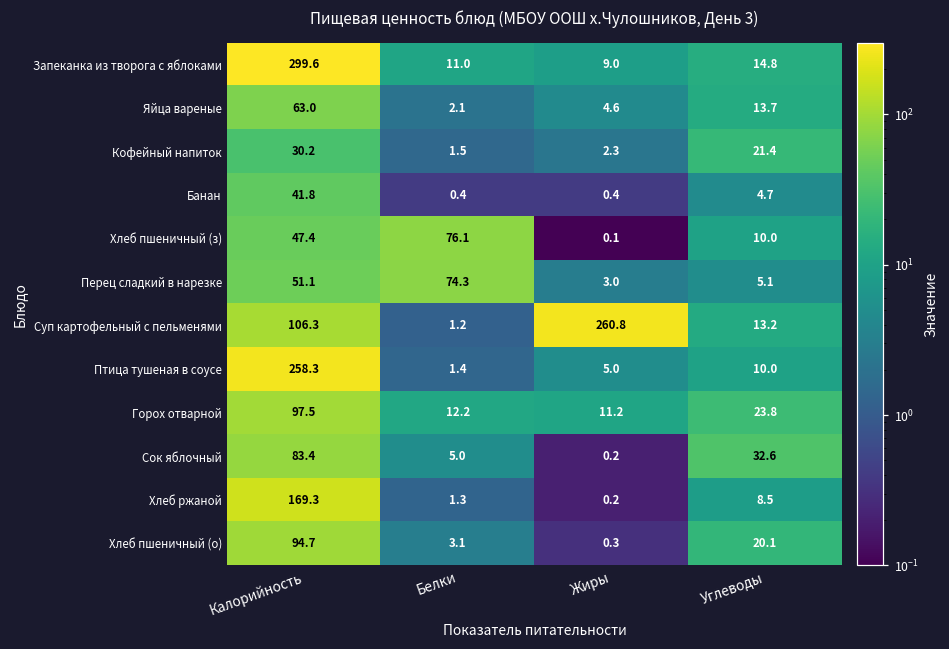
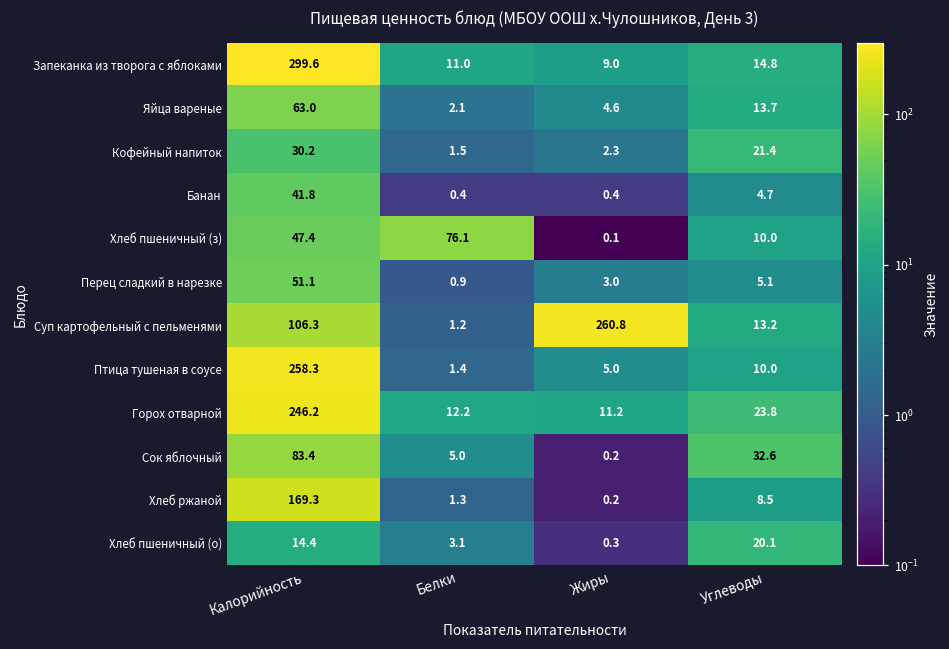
Перец сладкий в нарезке, Белки: 74.3 -> 0.9
Горох отварной, Калорийность: 97.5 -> 246.2
Хлеб пшеничный (о), Калорийность: 94.7 -> 14.4
